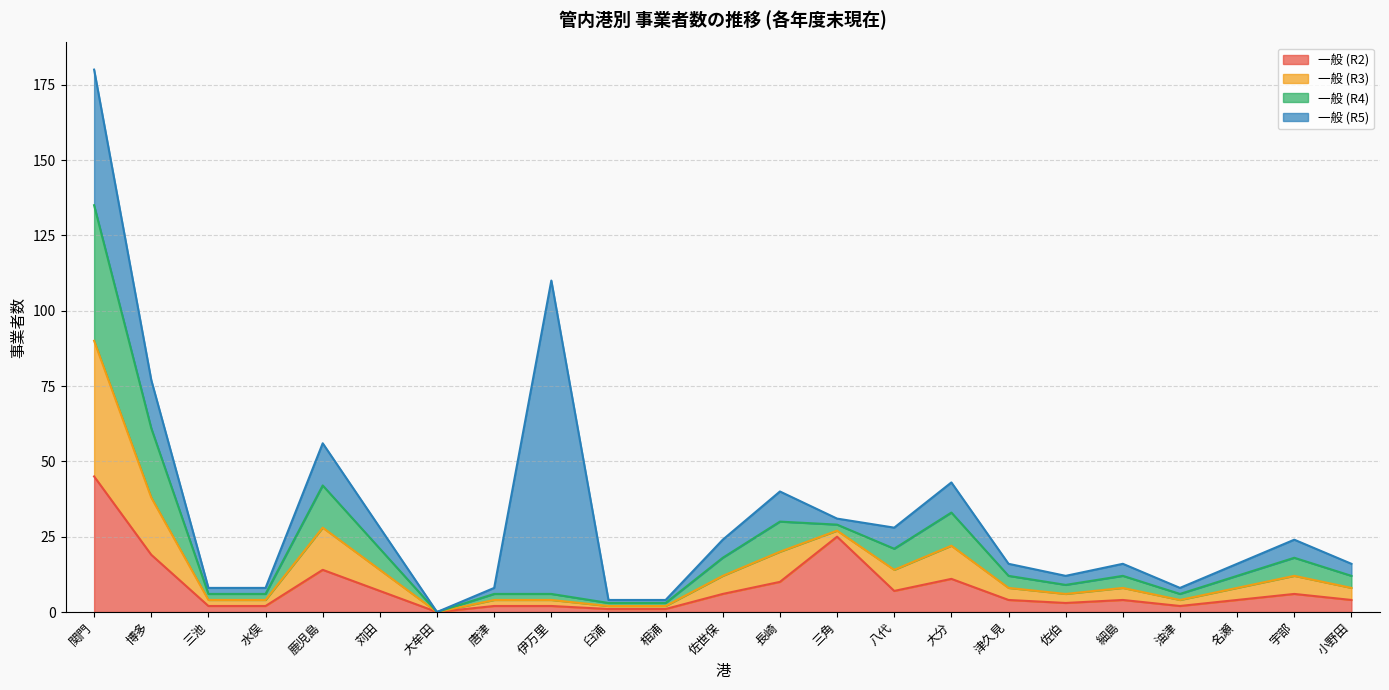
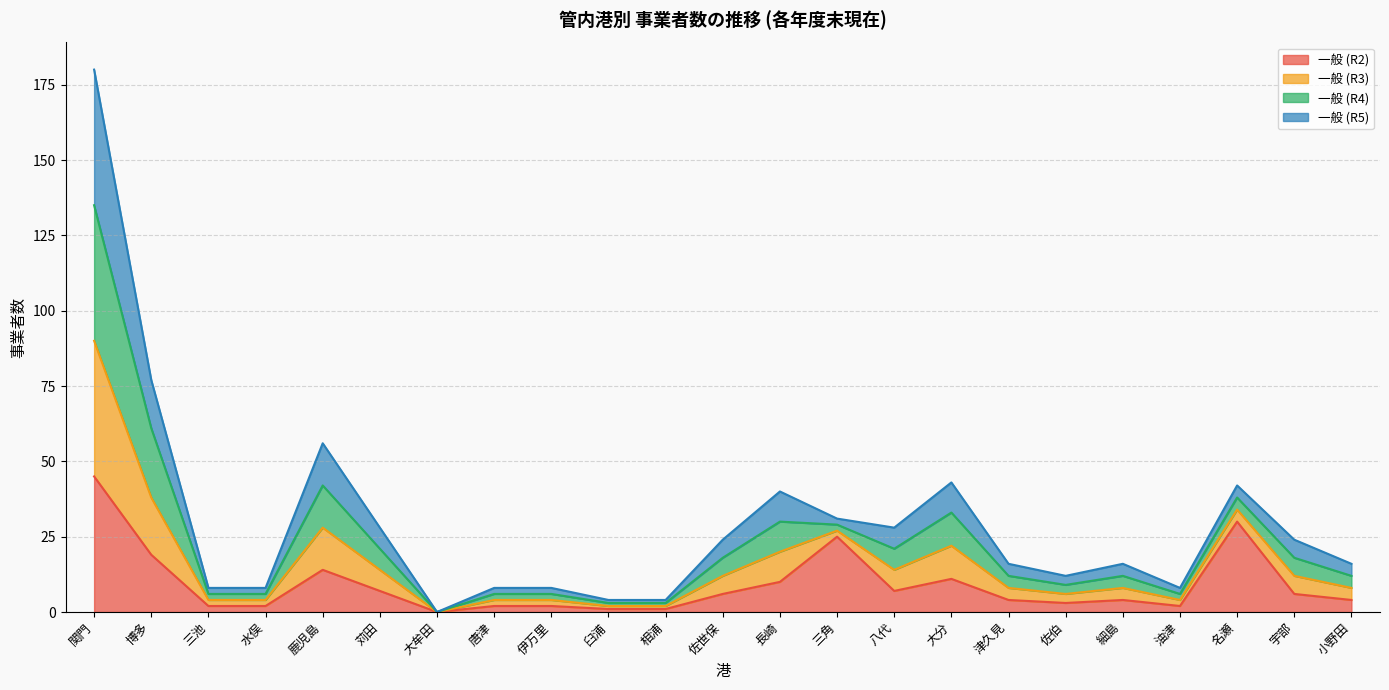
一般 (R5), 伊万里: 104 -> 2
一般 (R2), 名瀬: 4 -> 30
